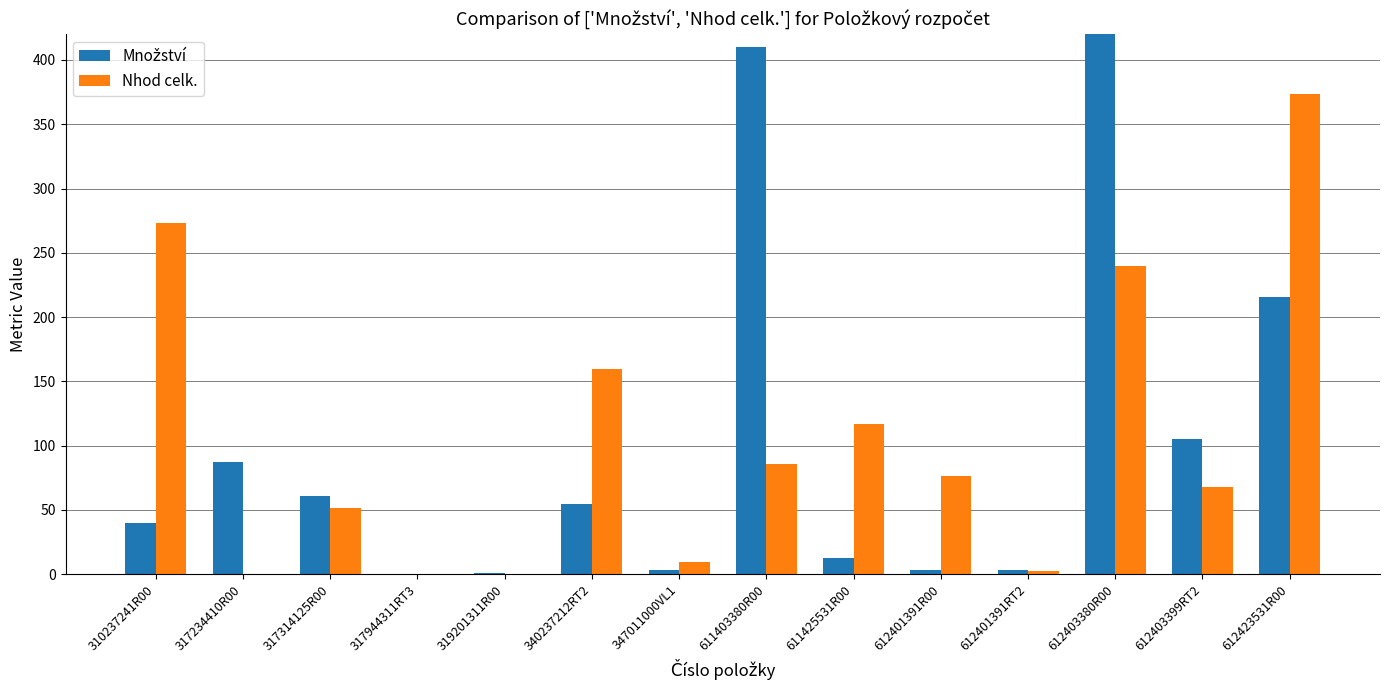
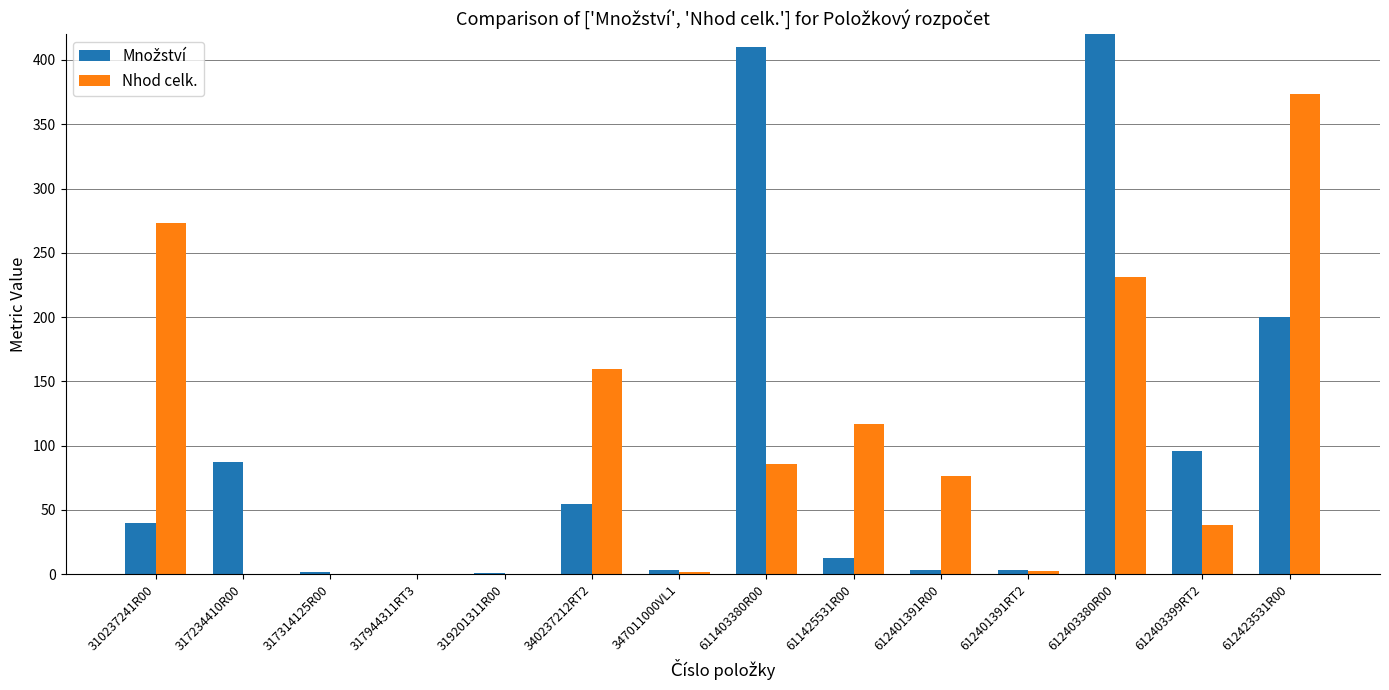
Množství, 317314125R00: 61 -> 2
Nhod celk., 317314125R00: 52 -> 0
Nhod celk., 347011000VL1: 10 -> 2
Nhod celk., 612403380R00: 240 -> 231
Množství, 612403399RT2: 105 -> 96
Nhod celk., 612403399RT2: 68 -> 38
Množství, 612423531R00: 216 -> 200
